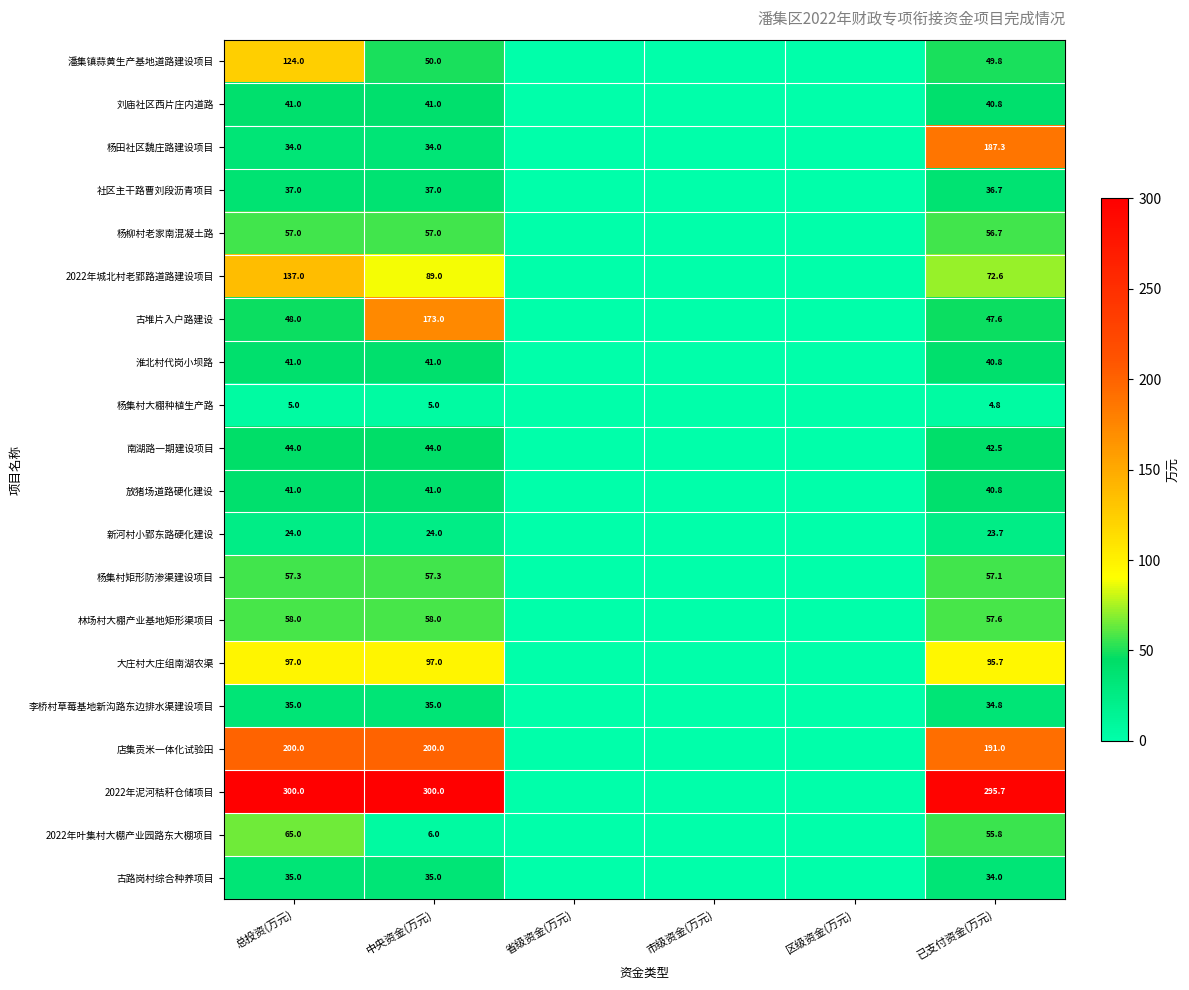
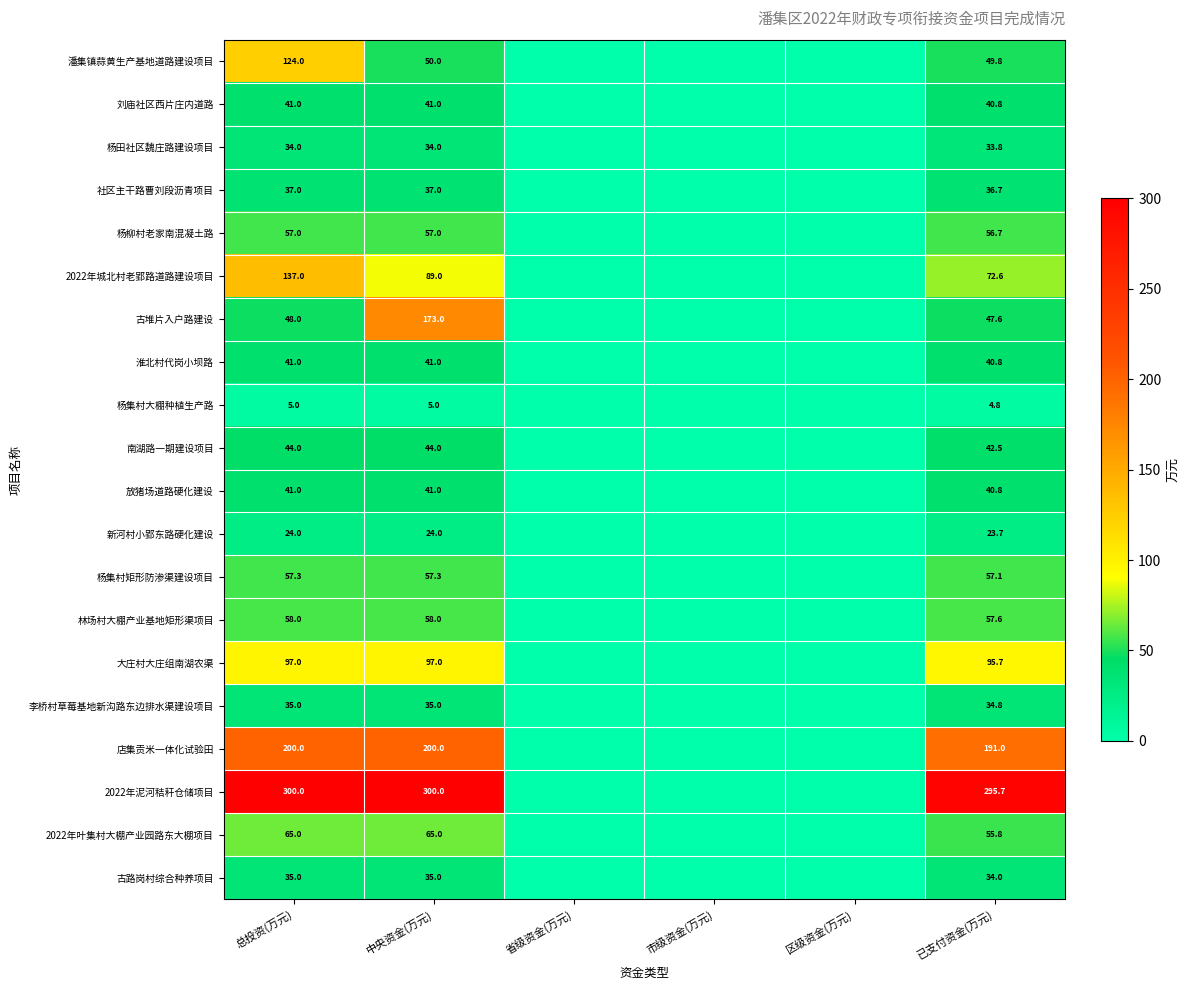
杨田社区魏庄路建设项目, 已支付资金(万元): 187.3 -> 33.8
2022年叶集村大棚产业园路东大棚项目, 中央资金(万元): 6.0 -> 65.0
